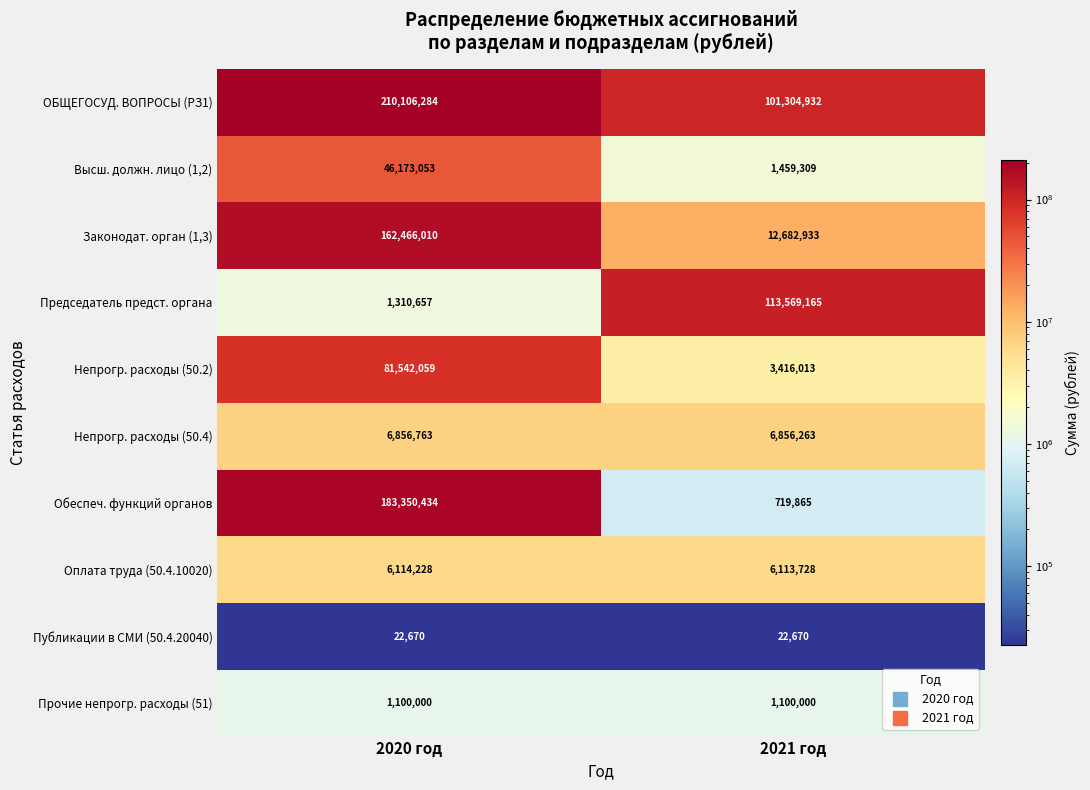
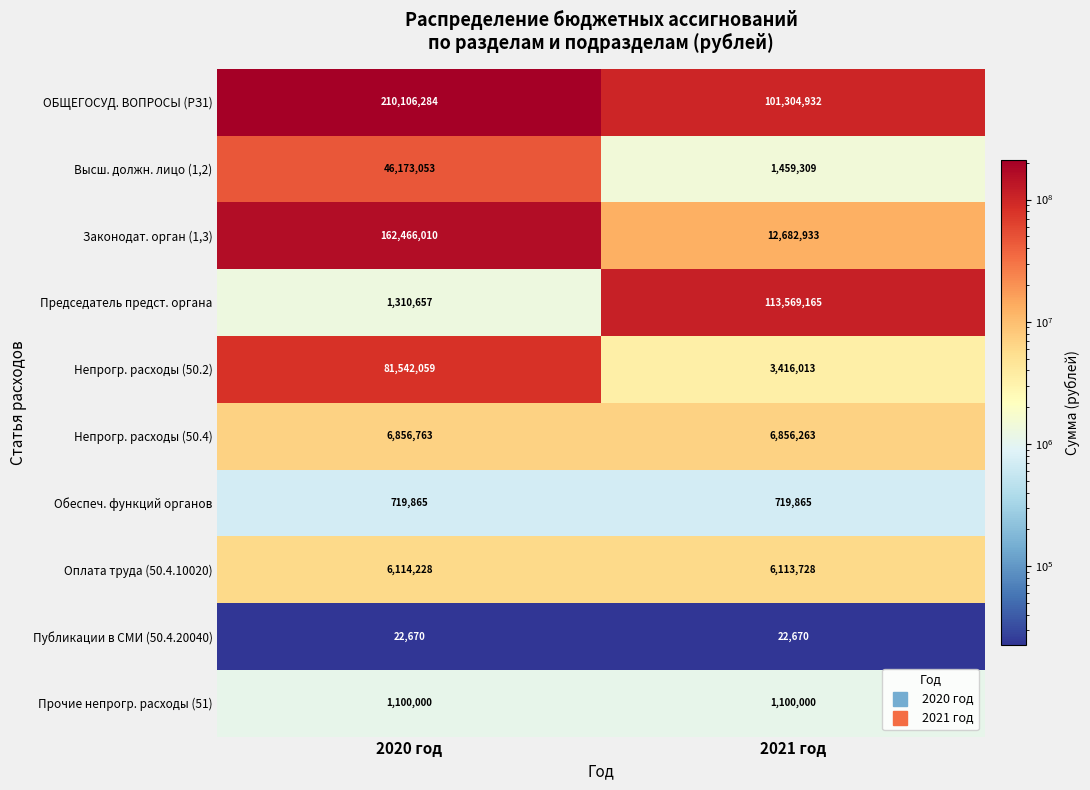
Обеспеч. функций органов, 2020 год: 183,350,434 -> 719,865
